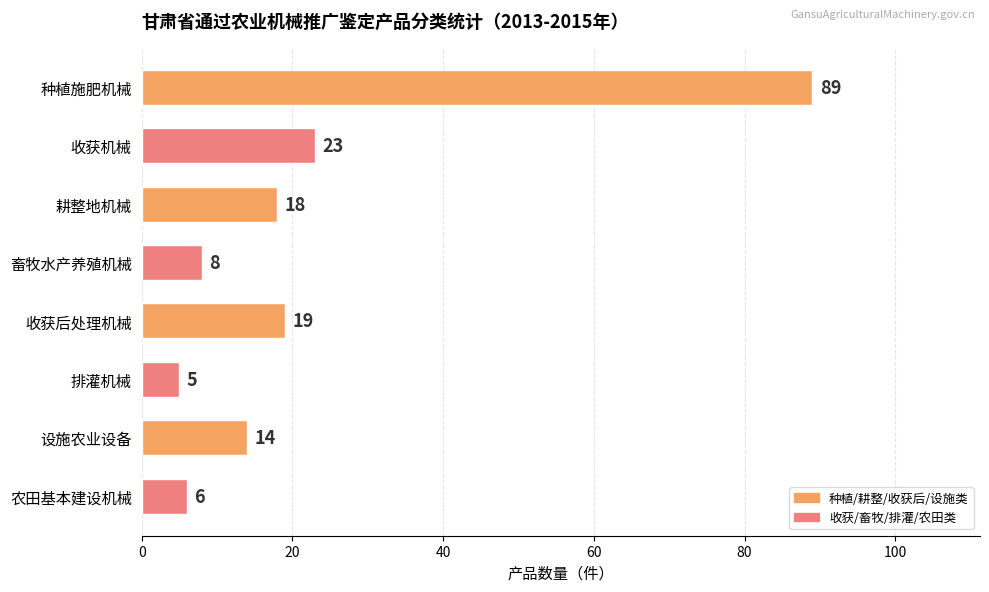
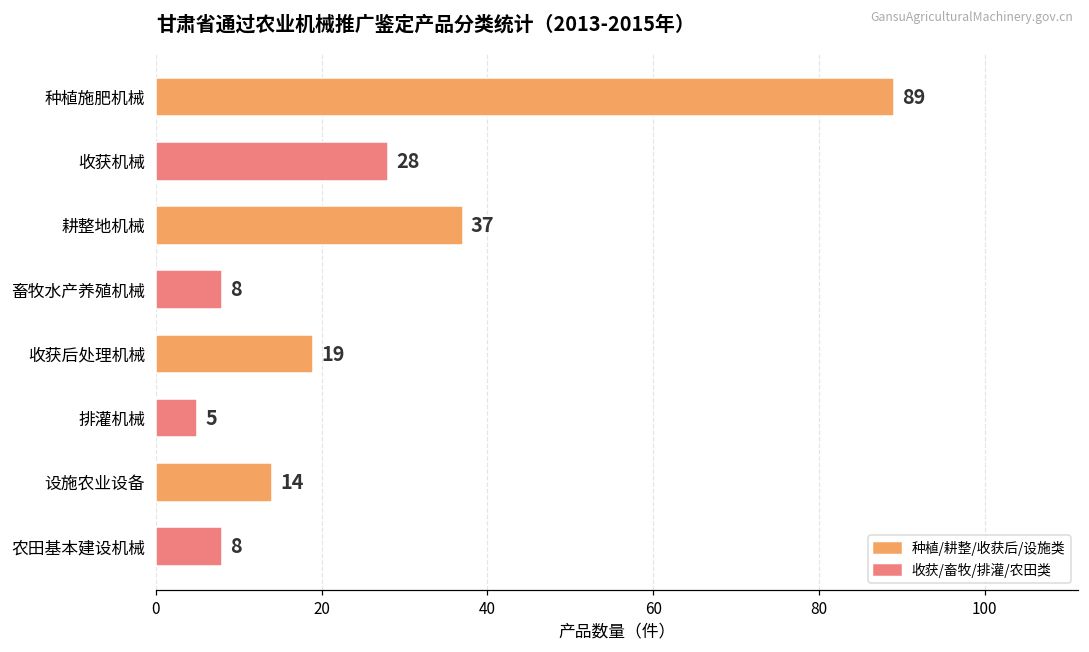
收获机械: 23 -> 28
耕整地机械: 18 -> 37
农田基本建设机械: 6 -> 8
